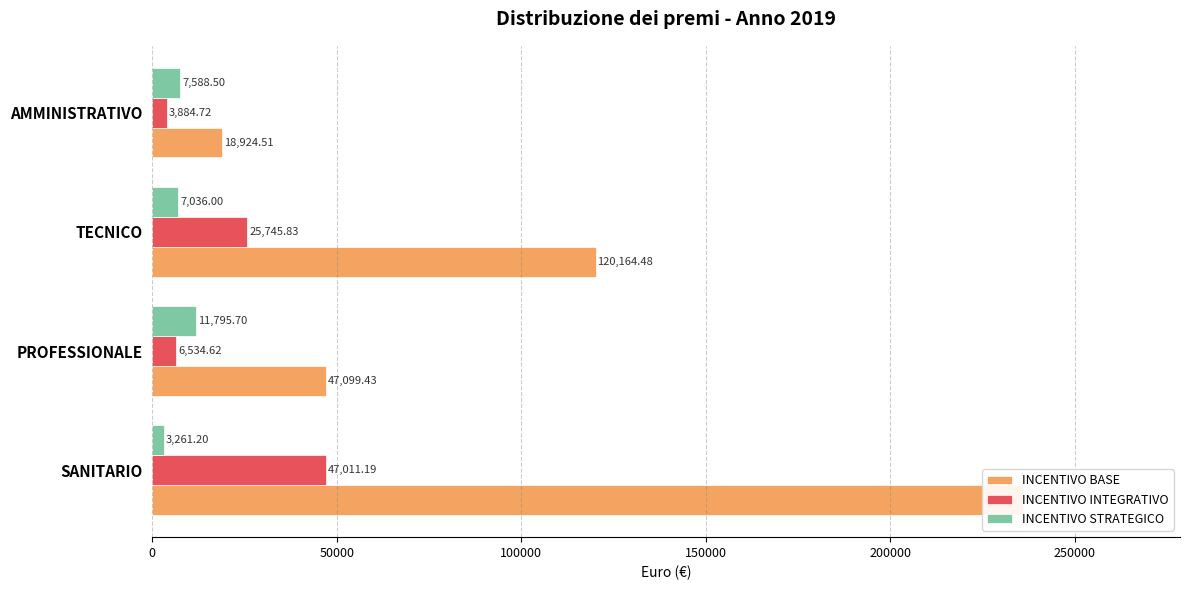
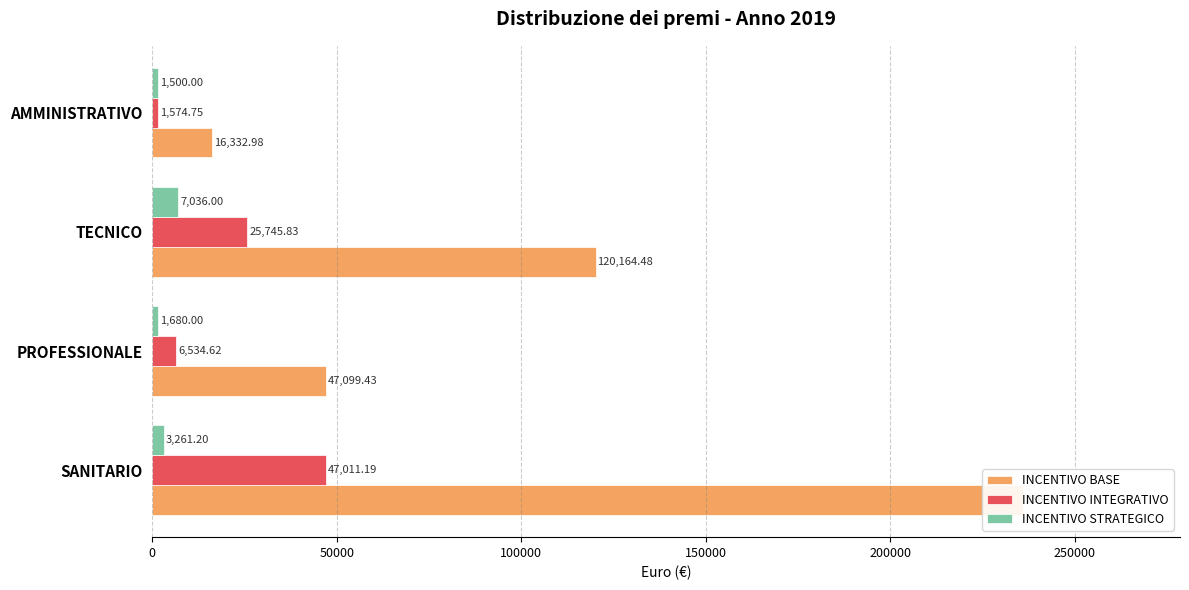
INCENTIVO STRATEGICO, AMMINISTRATIVO: 7,588.50 -> 1,500.00
INCENTIVO INTEGRATIVO, AMMINISTRATIVO: 3,884.72 -> 1,574.75
INCENTIVO BASE, AMMINISTRATIVO: 18,924.51 -> 16,332.98
INCENTIVO STRATEGICO, PROFESSIONALE: 11,795.70 -> 1,680.00
